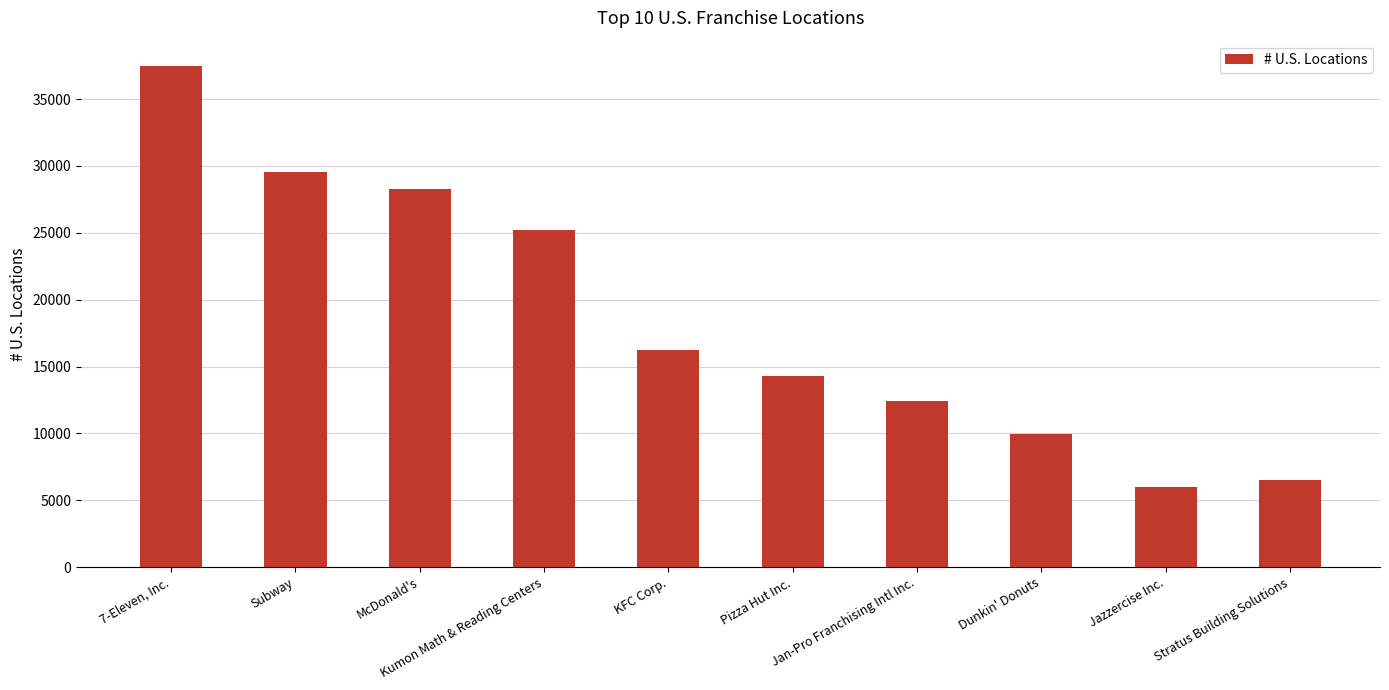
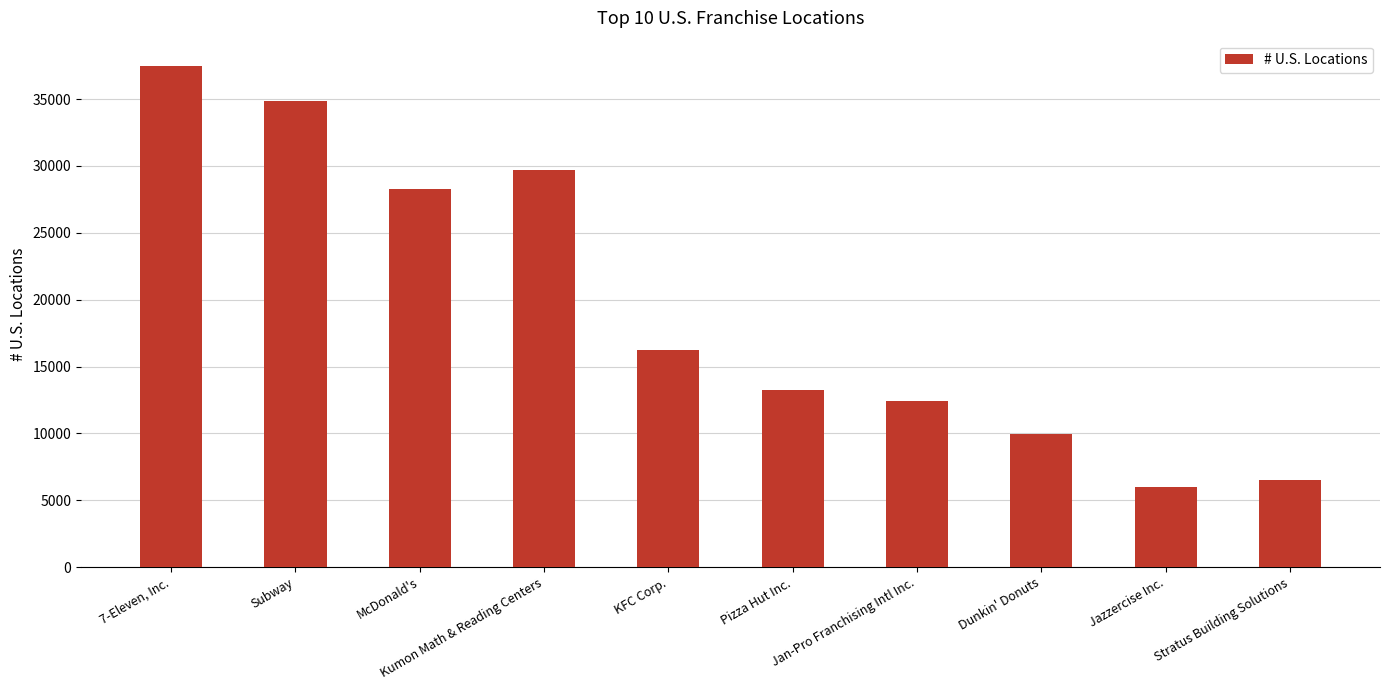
Subway: 29500 -> 34900
Kumon Math & Reading Centers: 25200 -> 29700
Pizza Hut Inc.: 14300 -> 13300
